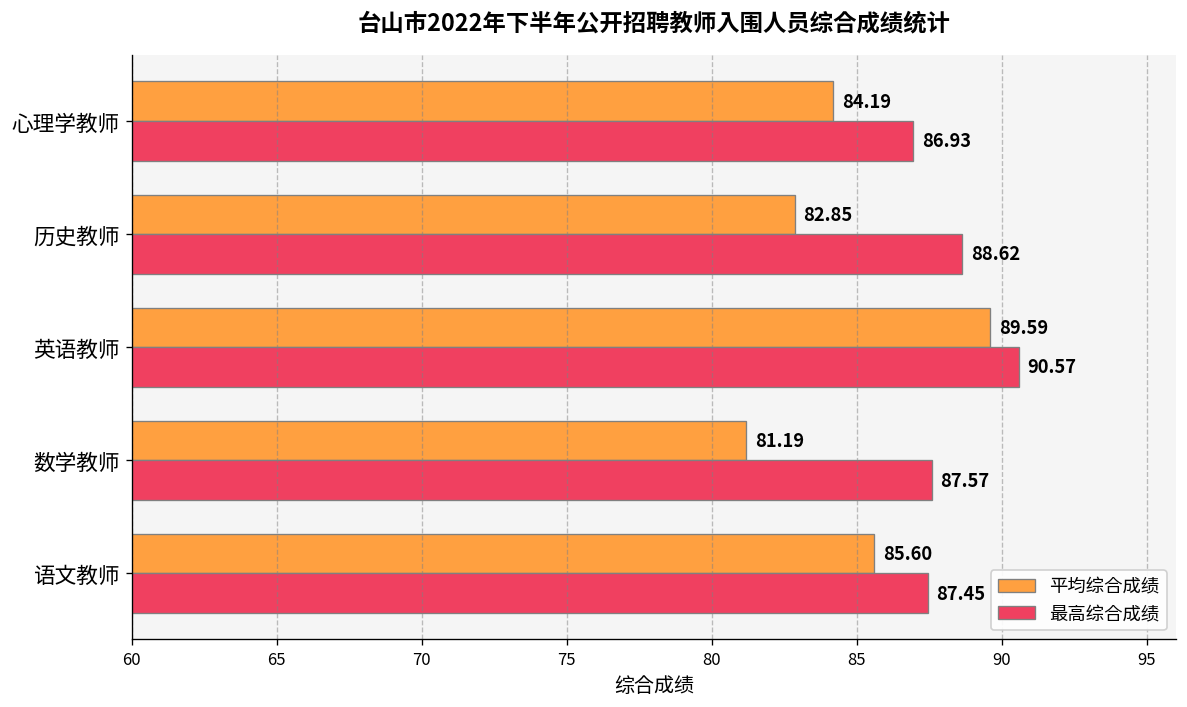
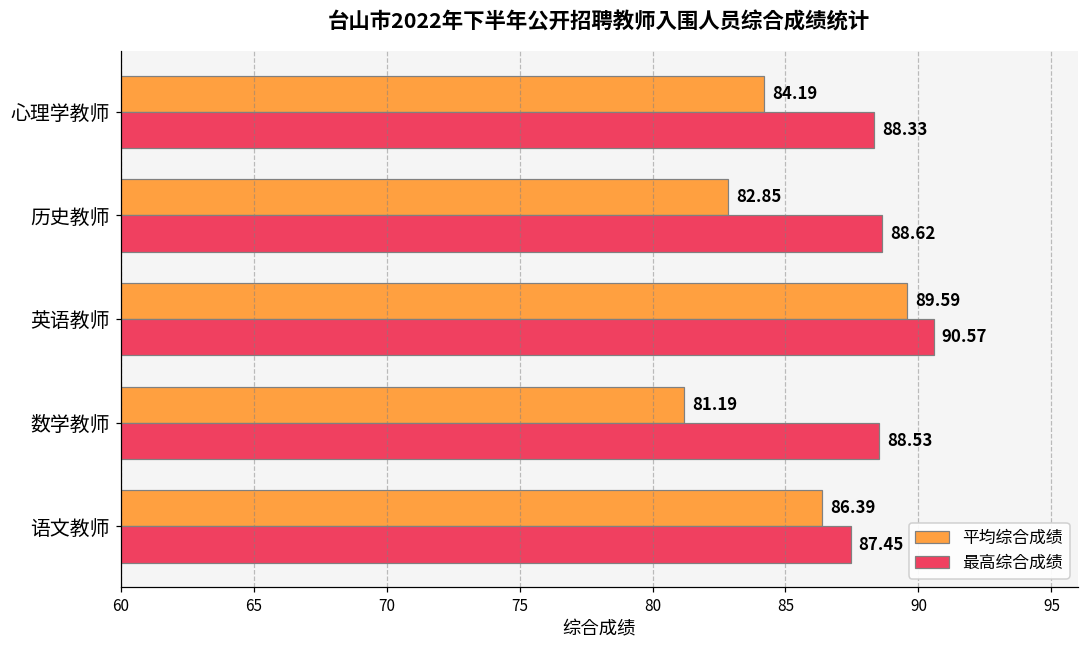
最高综合成绩, 心理学教师: 86.93 -> 88.33
最高综合成绩, 数学教师: 87.57 -> 88.53
平均综合成绩, 语文教师: 85.60 -> 86.39
